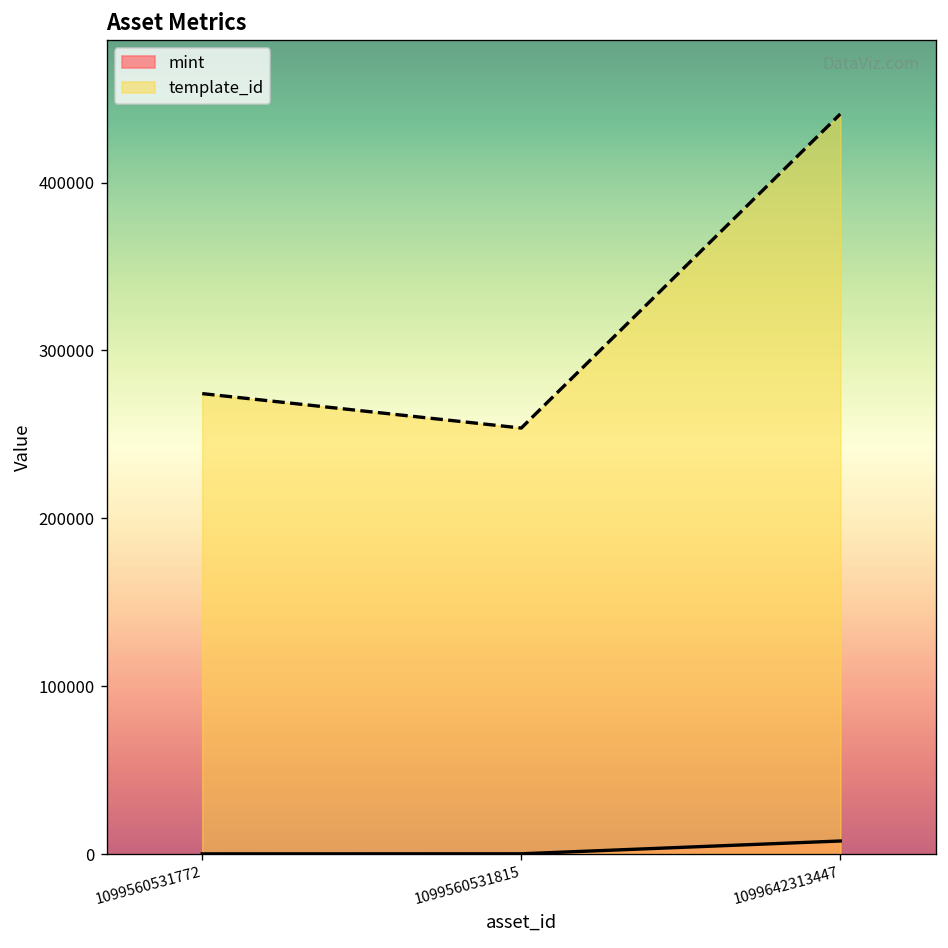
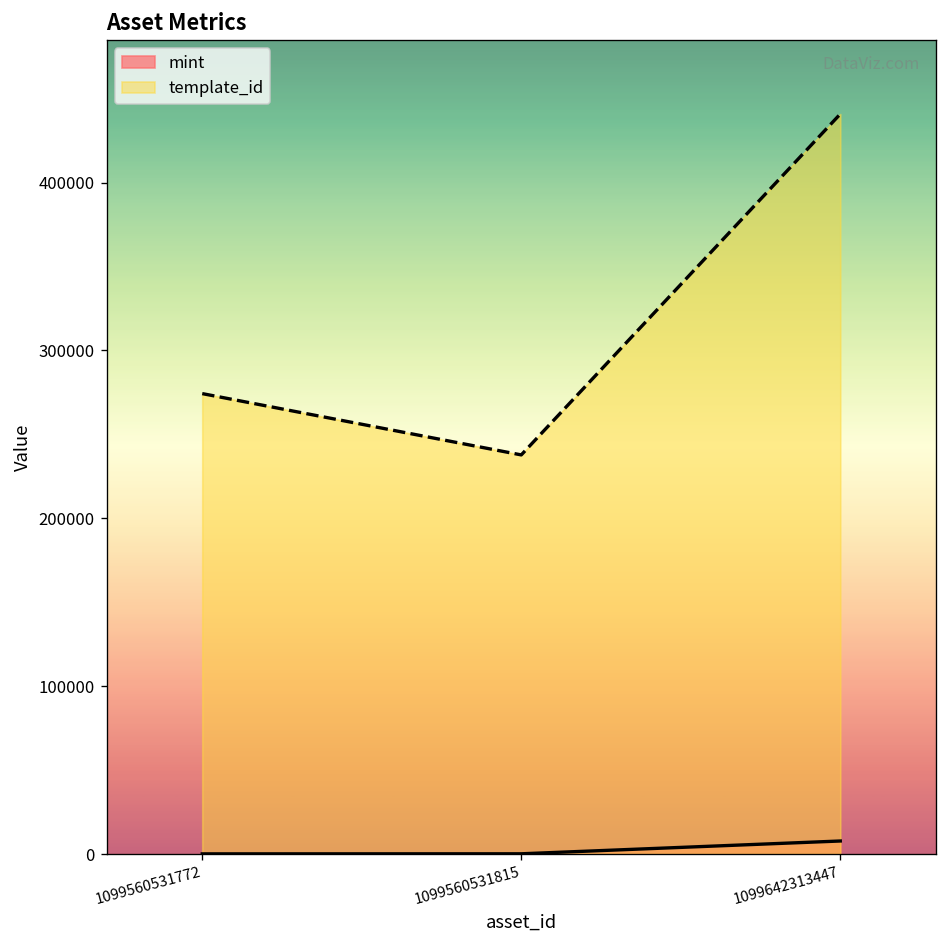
template_id, 1099560531815: 254000 -> 238000
